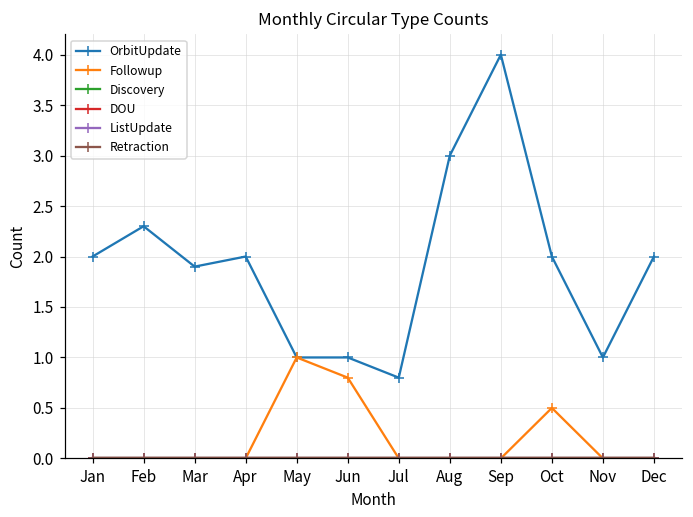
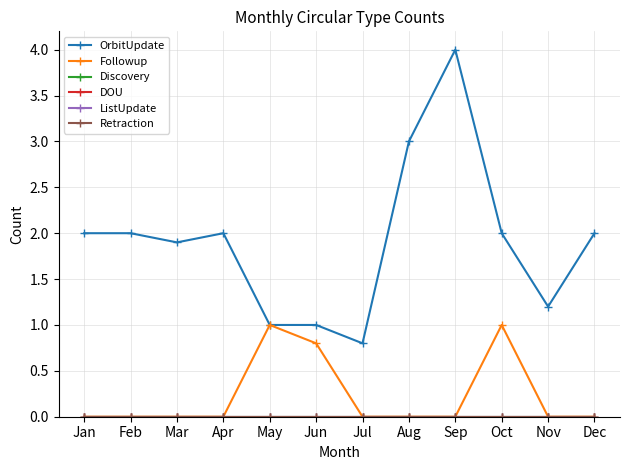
OrbitUpdate, Feb: 2.3 -> 2.0
Followup, Oct: 0.5 -> 1.0
OrbitUpdate, Nov: 1.0 -> 1.2
